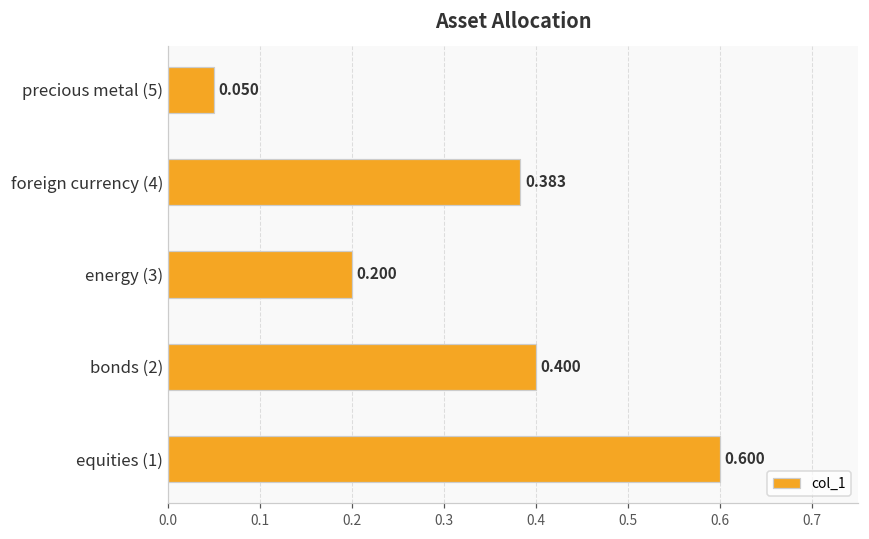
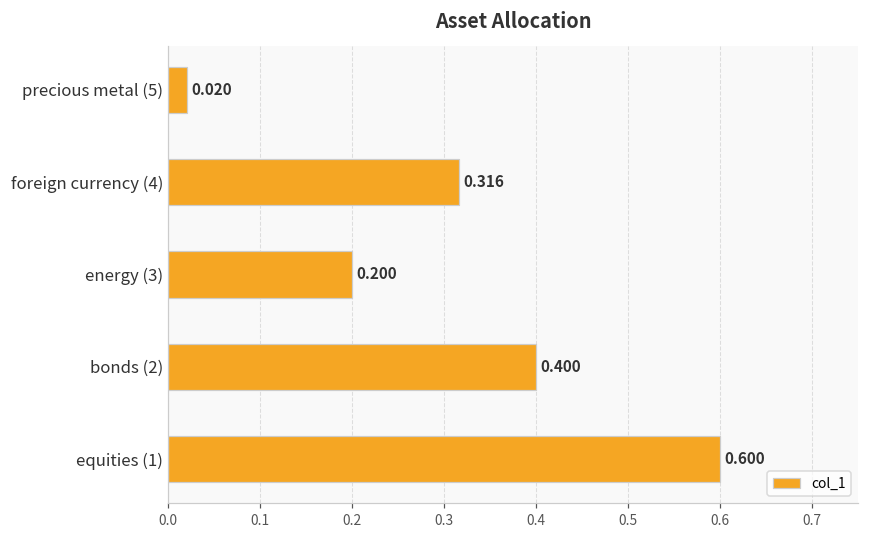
precious metal (5): 0.050 -> 0.020
foreign currency (4): 0.383 -> 0.316
